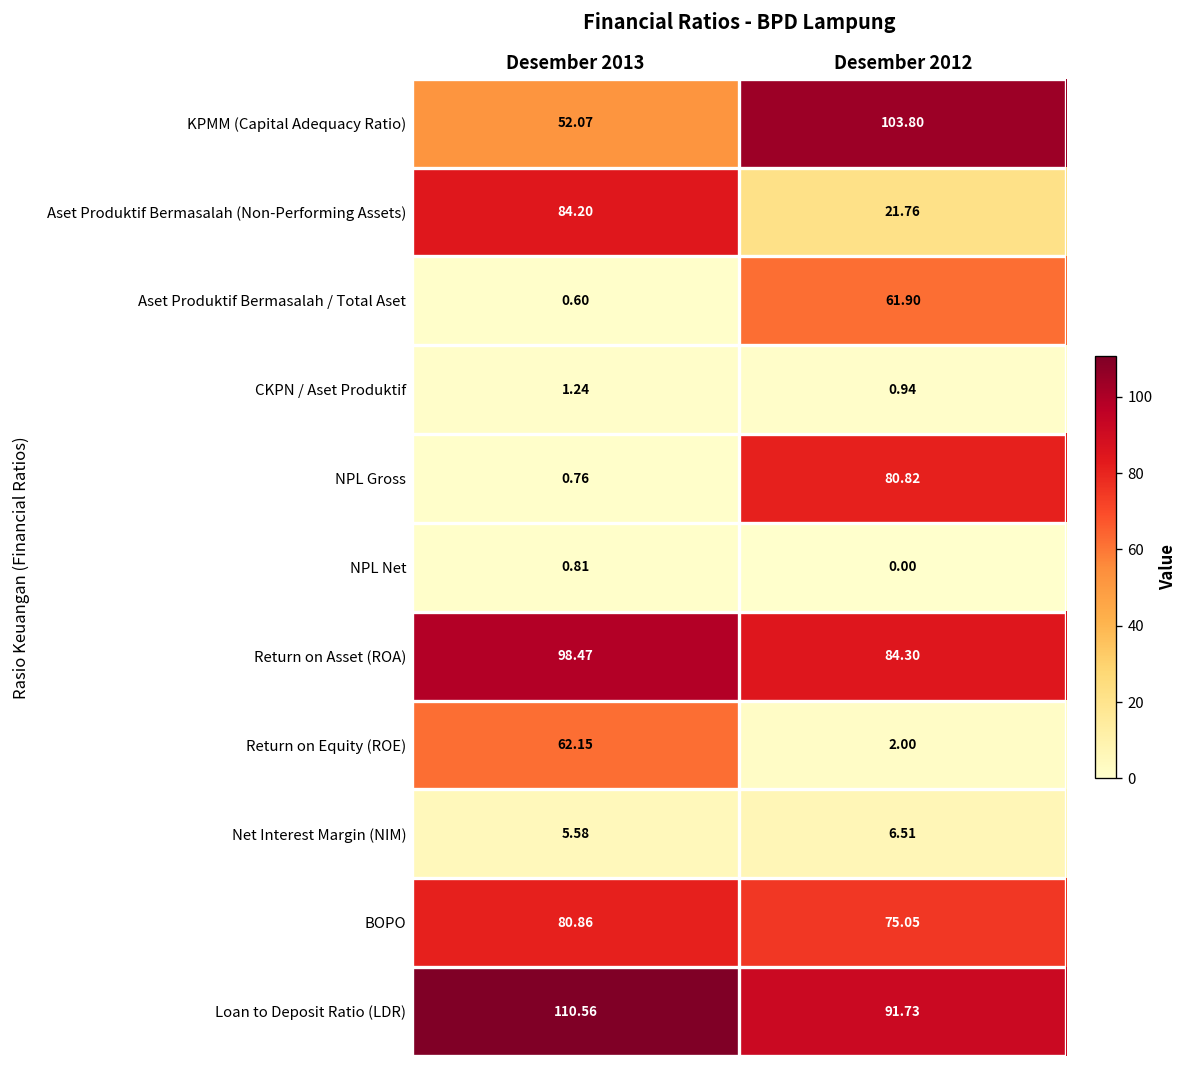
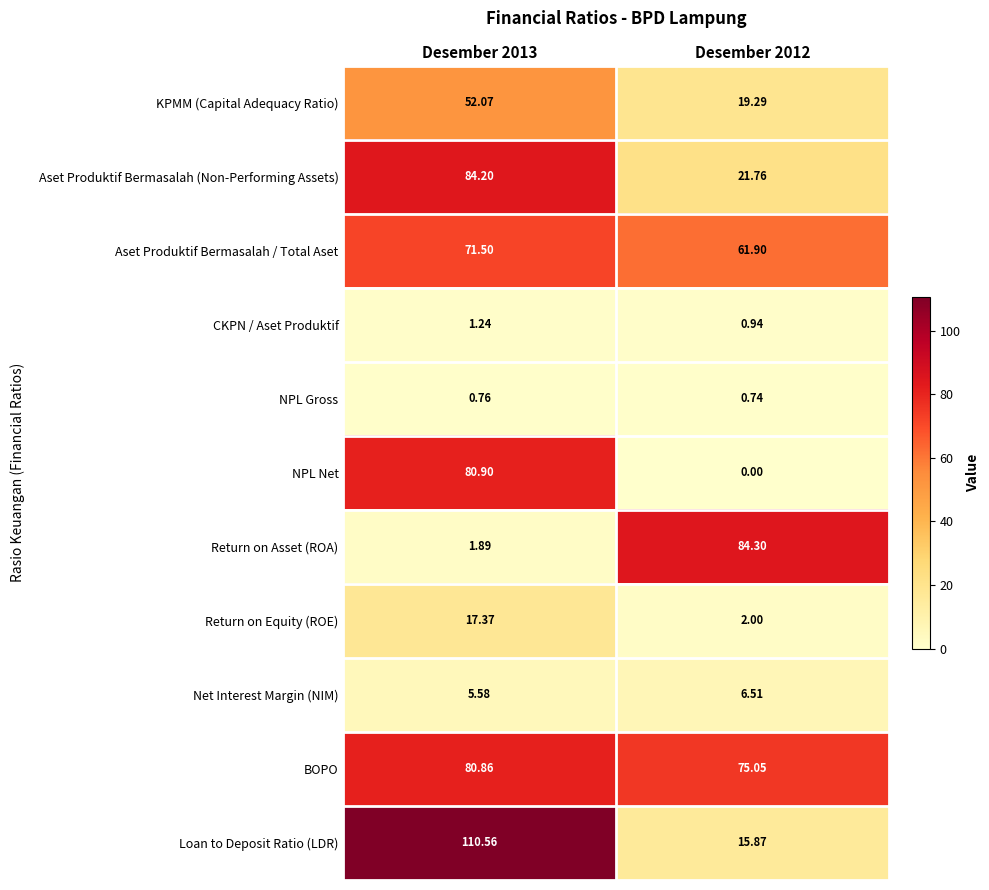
KPMM (Capital Adequacy Ratio), Desember 2012: 103.80 -> 19.29
Aset Produktif Bermasalah / Total Aset, Desember 2013: 0.60 -> 71.50
NPL Gross, Desember 2012: 80.82 -> 0.74
NPL Net, Desember 2013: 0.81 -> 80.90
Return on Asset (ROA), Desember 2013: 98.47 -> 1.89
Return on Equity (ROE), Desember 2013: 62.15 -> 17.37
Loan to Deposit Ratio (LDR), Desember 2012: 91.73 -> 15.87
